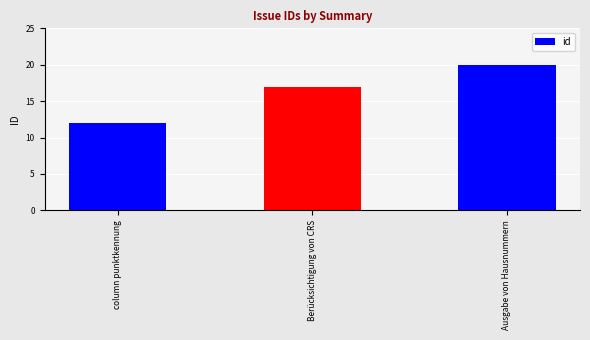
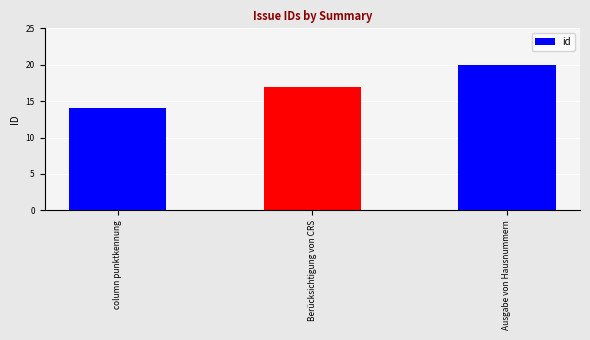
column punktkennung: 12 -> 14
